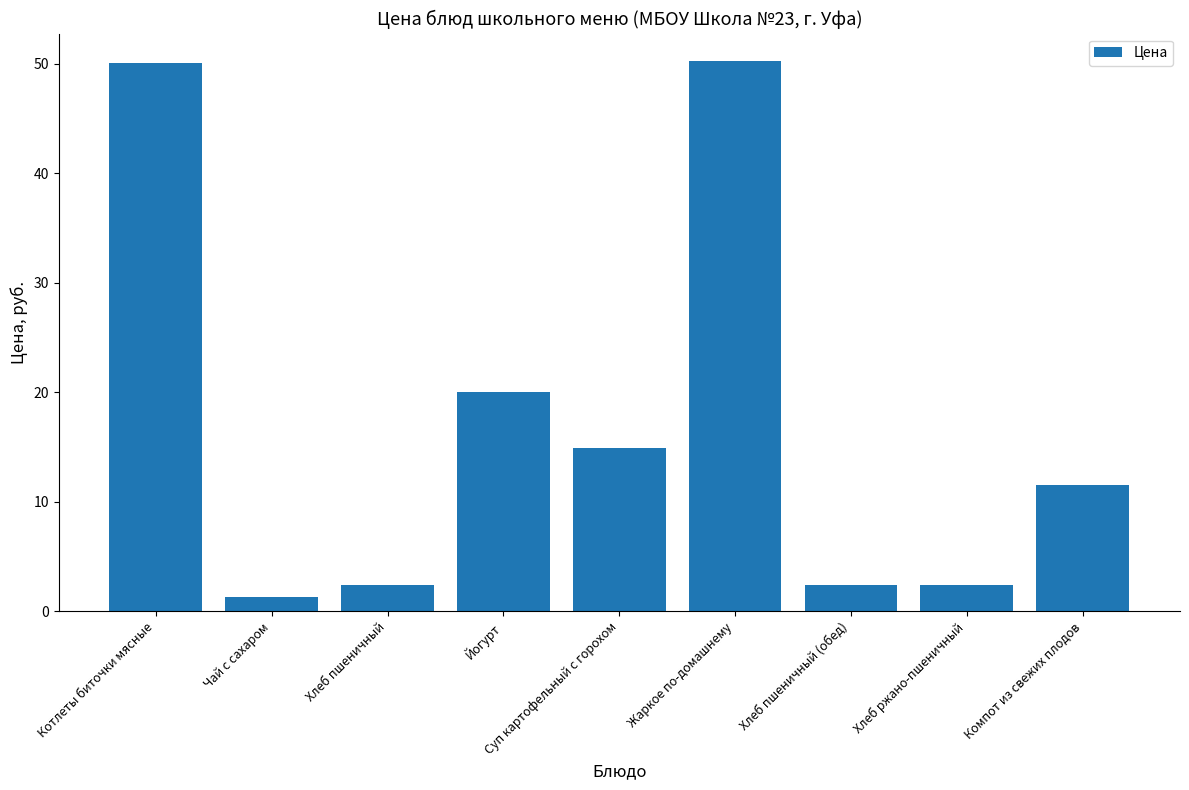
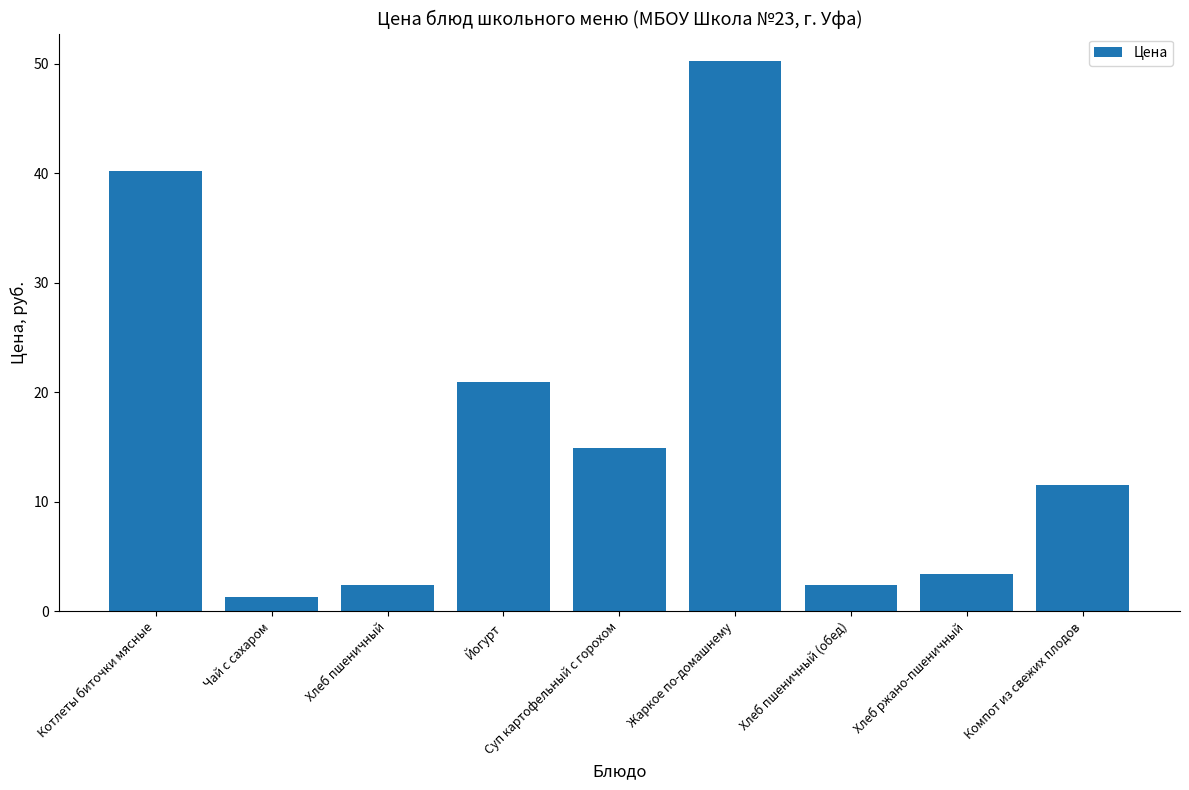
Котлеты биточки мясные: 50.1 -> 40.2
Йогурт: 20.0 -> 20.9
Хлеб ржано-пшеничный: 2.4 -> 3.4
